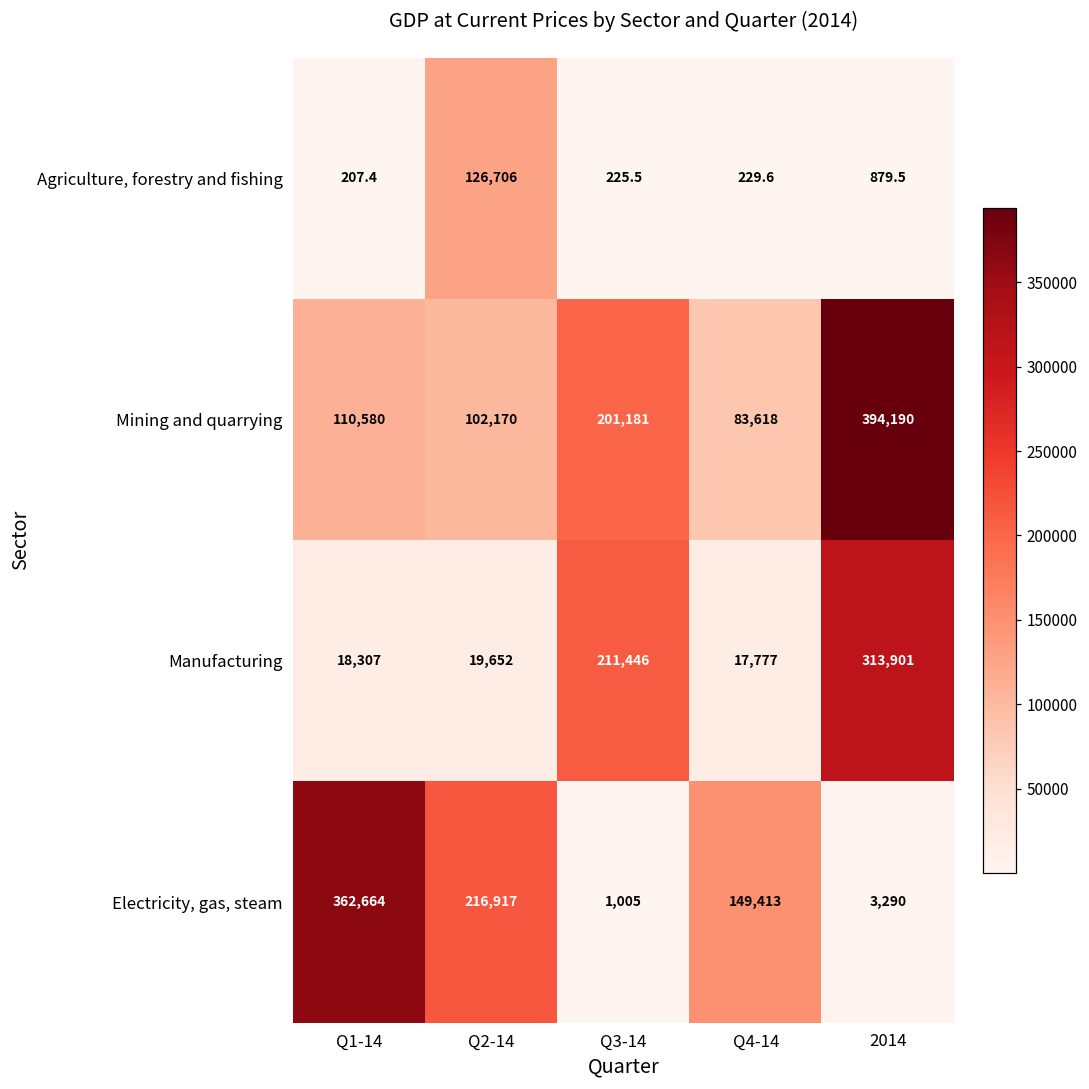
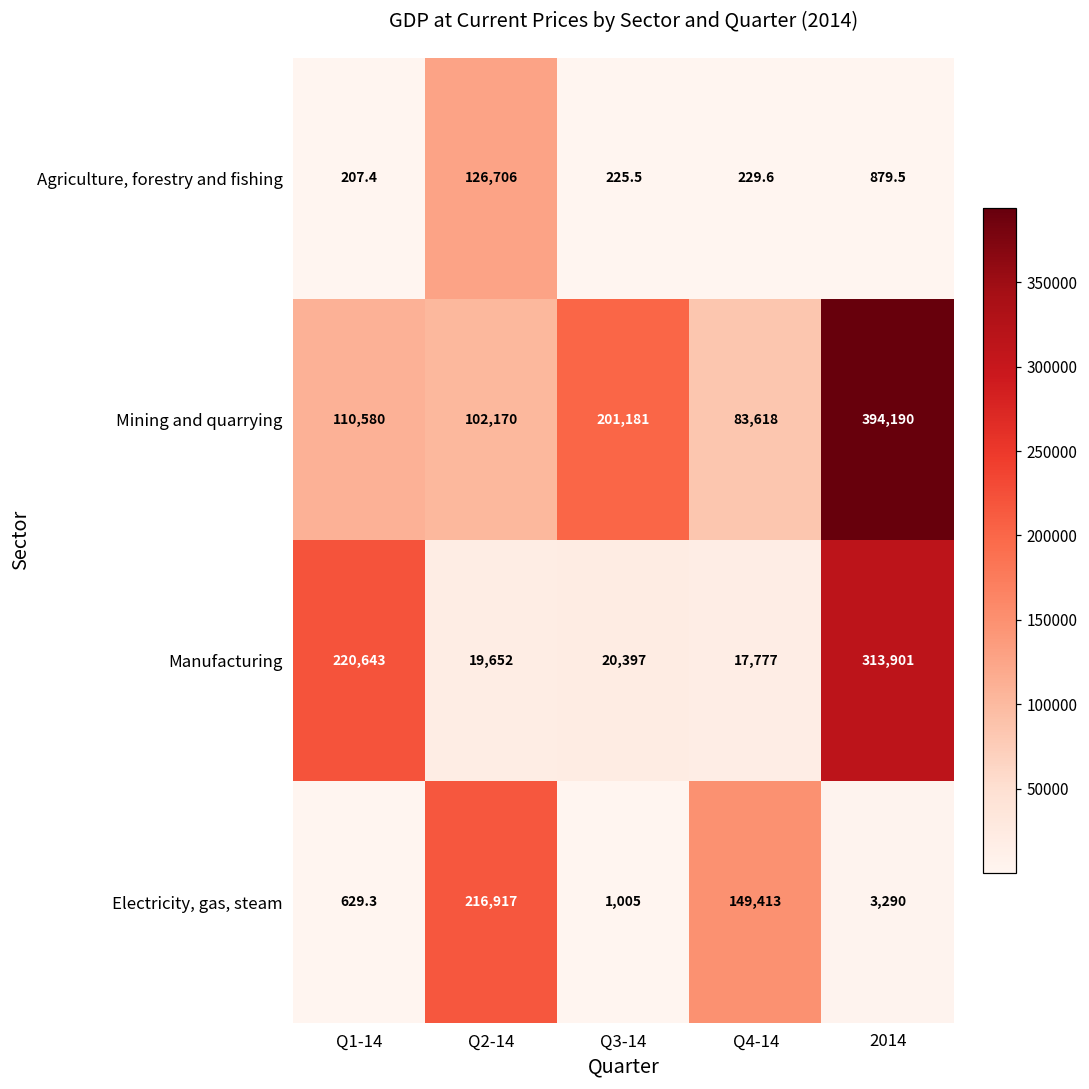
Manufacturing, Q1-14: 18,307 -> 220,643
Manufacturing, Q3-14: 211,446 -> 20,397
Electricity, gas, steam, Q1-14: 362,664 -> 629.3
